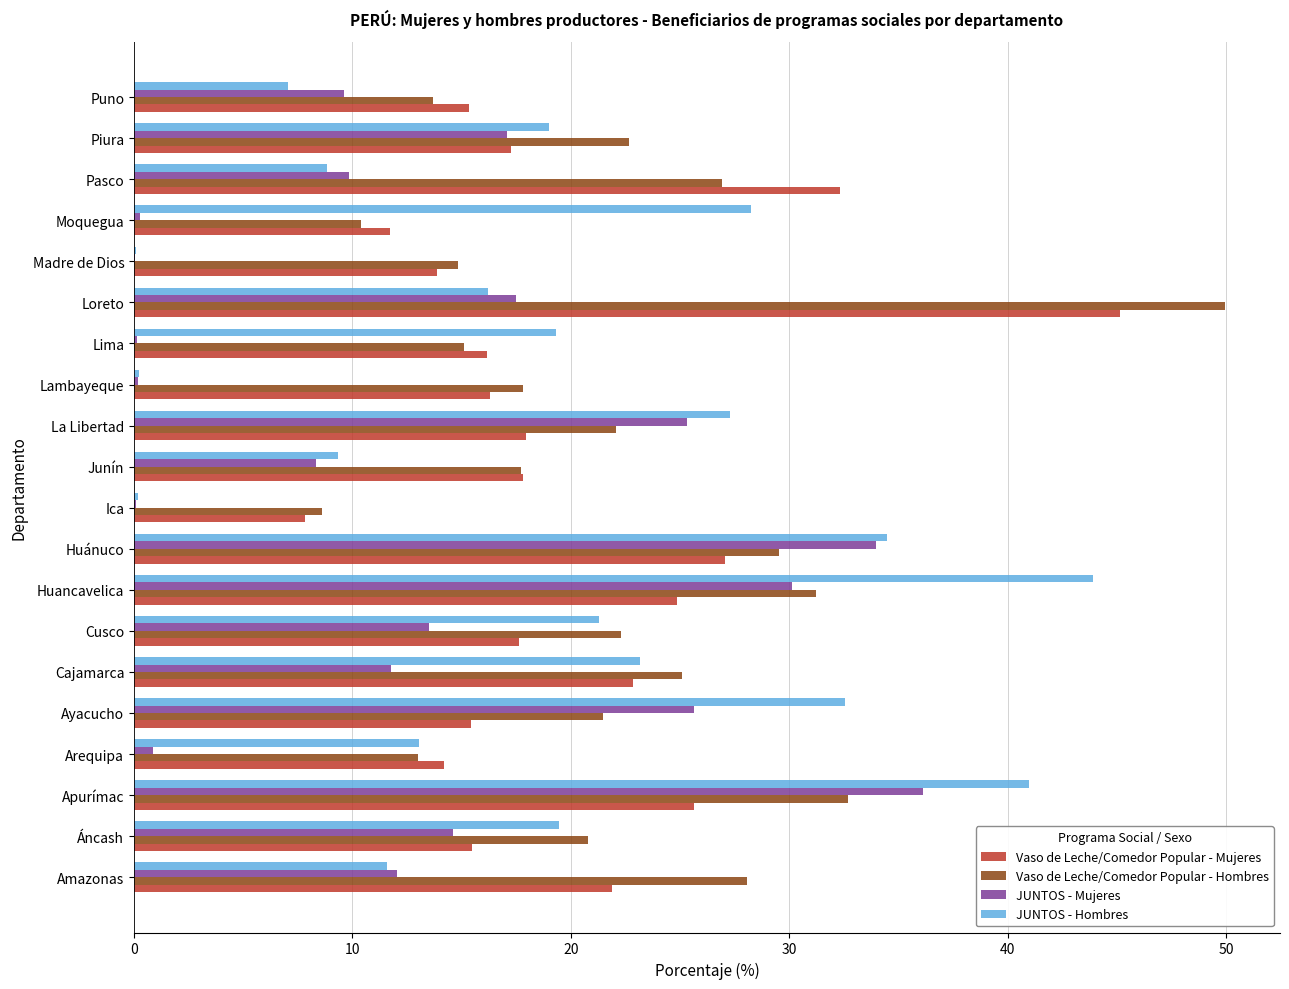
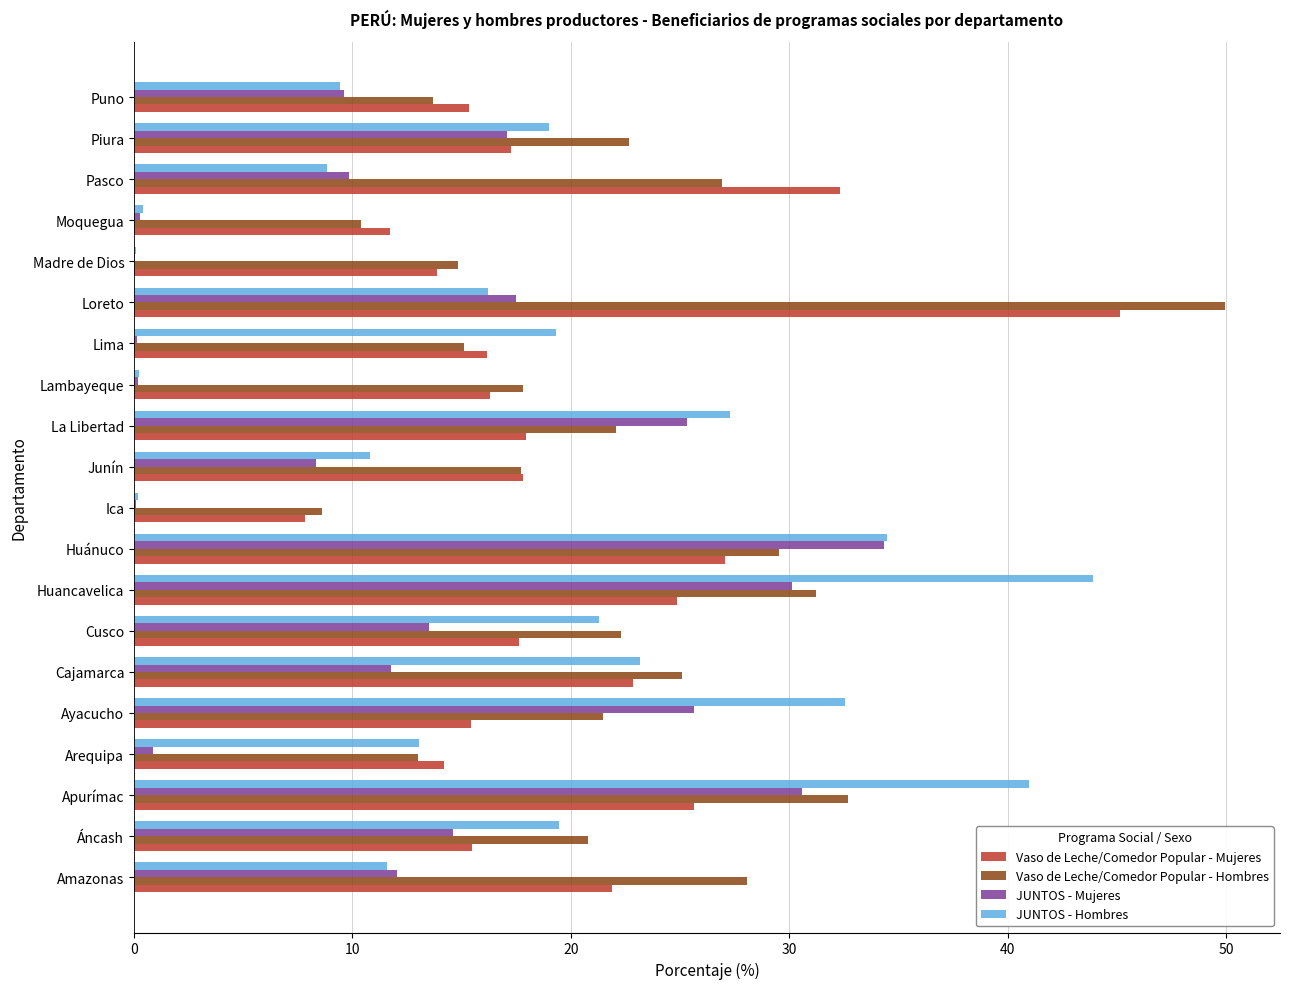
JUNTOS - Hombres, Puno: 7.0 -> 9.4
JUNTOS - Hombres, Moquegua: 28.2 -> 0.4
JUNTOS - Hombres, Junín: 9.3 -> 10.8
JUNTOS - Mujeres, Huánuco: 34.0 -> 34.3
JUNTOS - Mujeres, Apurímac: 36.1 -> 30.6
